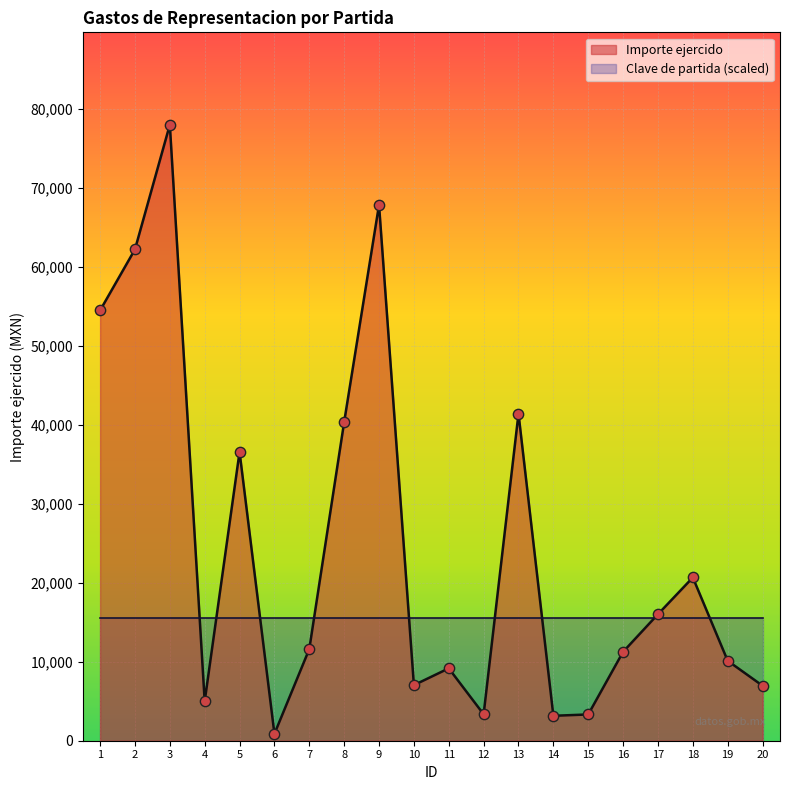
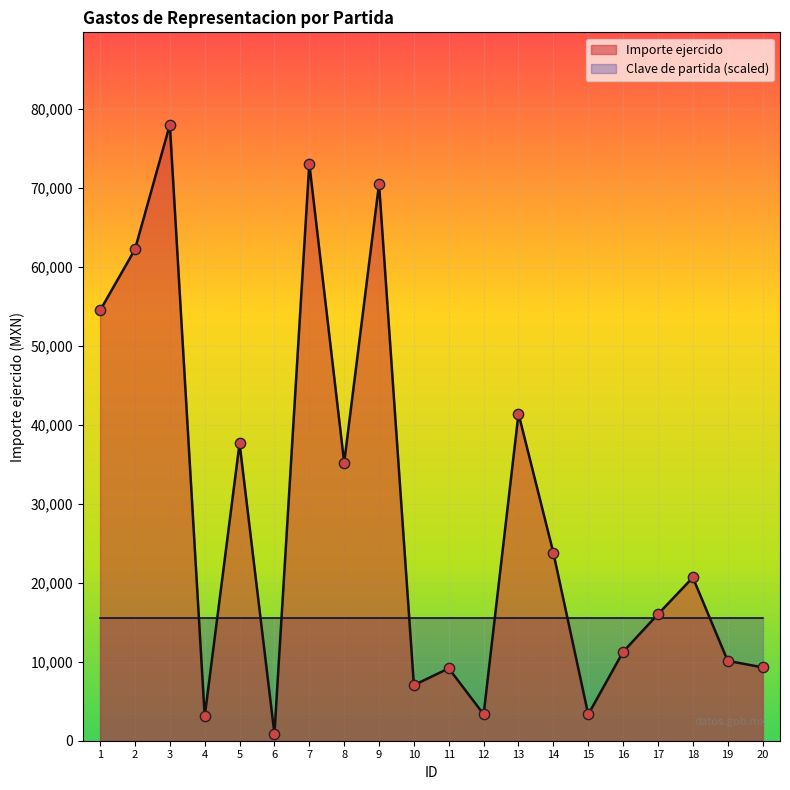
Importe ejercido, 4: 5,000 -> 3,000
Importe ejercido, 5: 37,000 -> 38,000
Importe ejercido, 7: 12,000 -> 73,000
Importe ejercido, 8: 40,000 -> 35,000
Importe ejercido, 9: 68,000 -> 70,000
Importe ejercido, 14: 3,000 -> 24,000
Importe ejercido, 20: 7,000 -> 9,000
